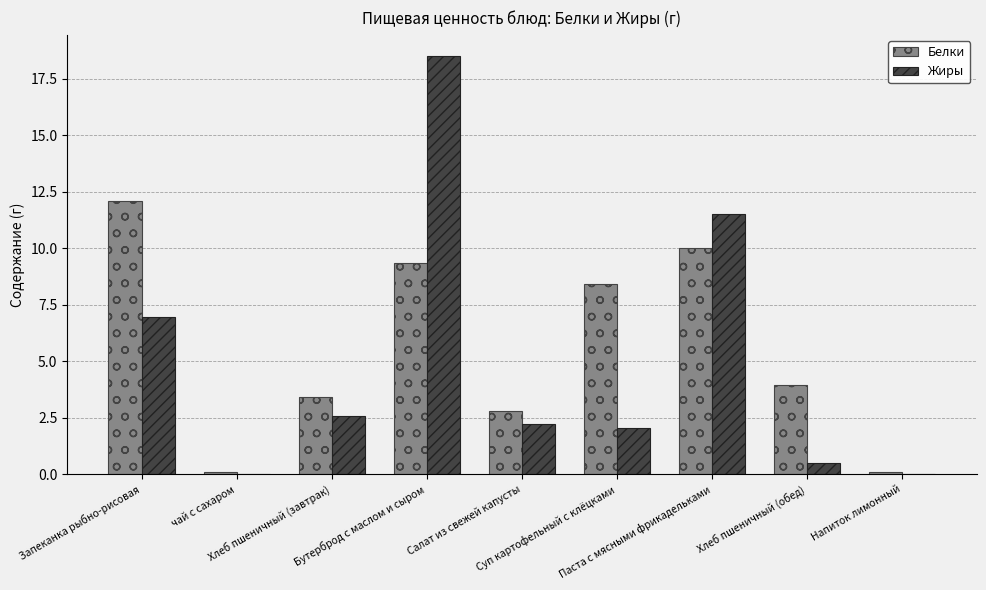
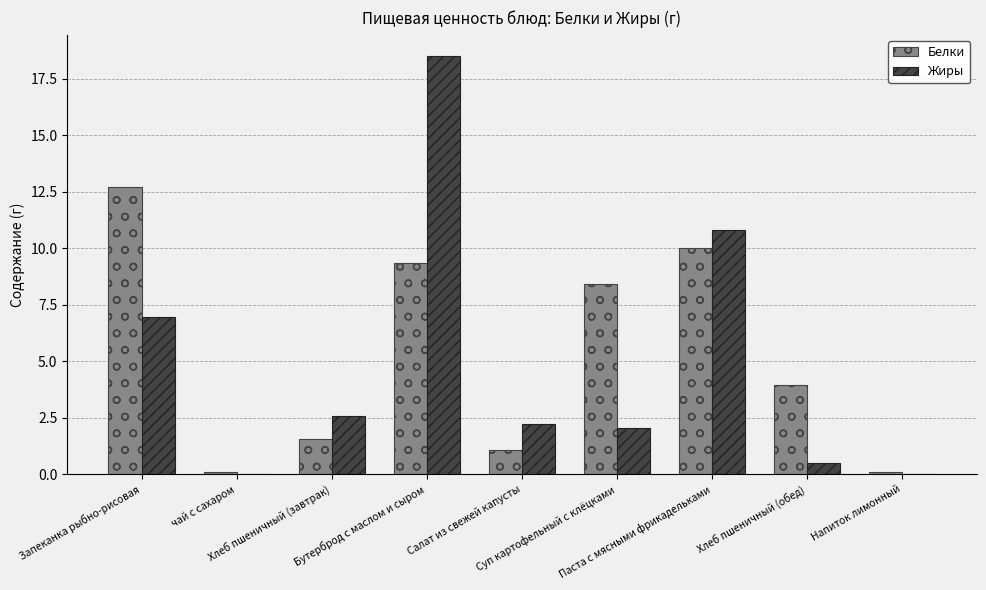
Белки, Запеканка рыбно-рисовая: 12.1 -> 12.7
Белки, Хлеб пшеничный (завтрак): 3.4 -> 1.6
Белки, Салат из свежей капусты: 2.8 -> 1.1
Жиры, Паста с мясными фрикадельками: 11.5 -> 10.8
